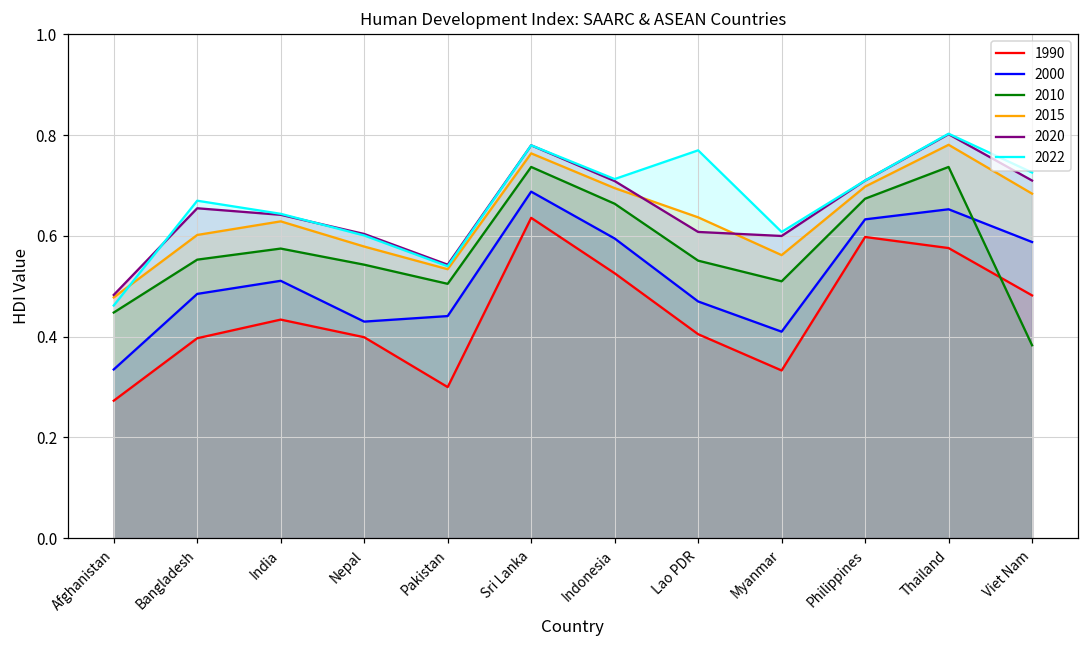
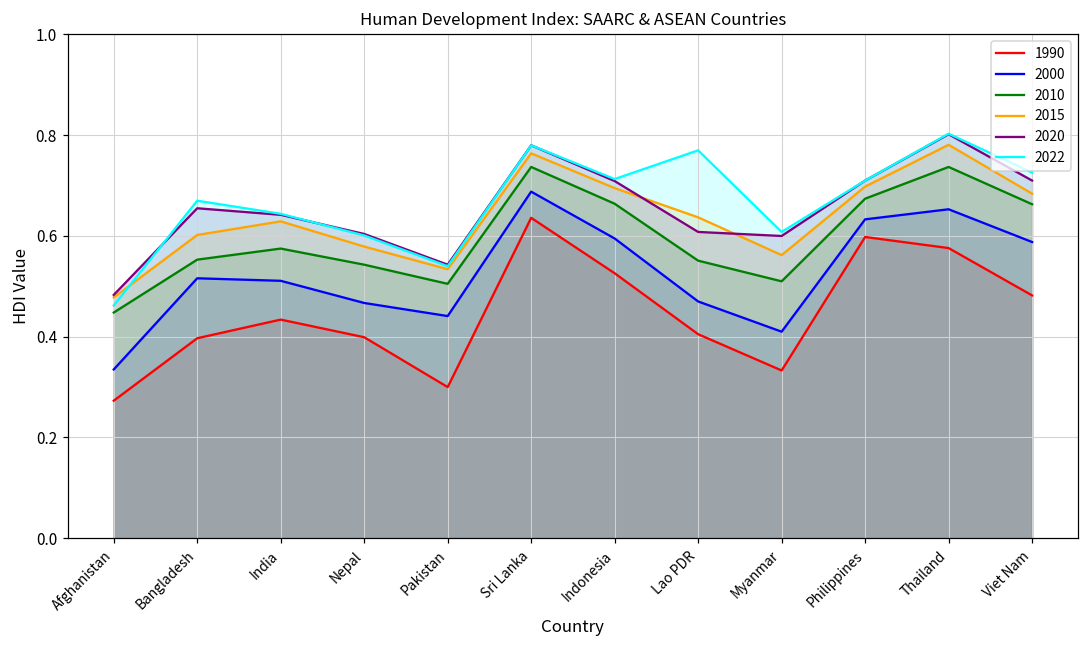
2000, Bangladesh: 0.49 -> 0.52
2000, Nepal: 0.43 -> 0.47
2010, Viet Nam: 0.38 -> 0.66
